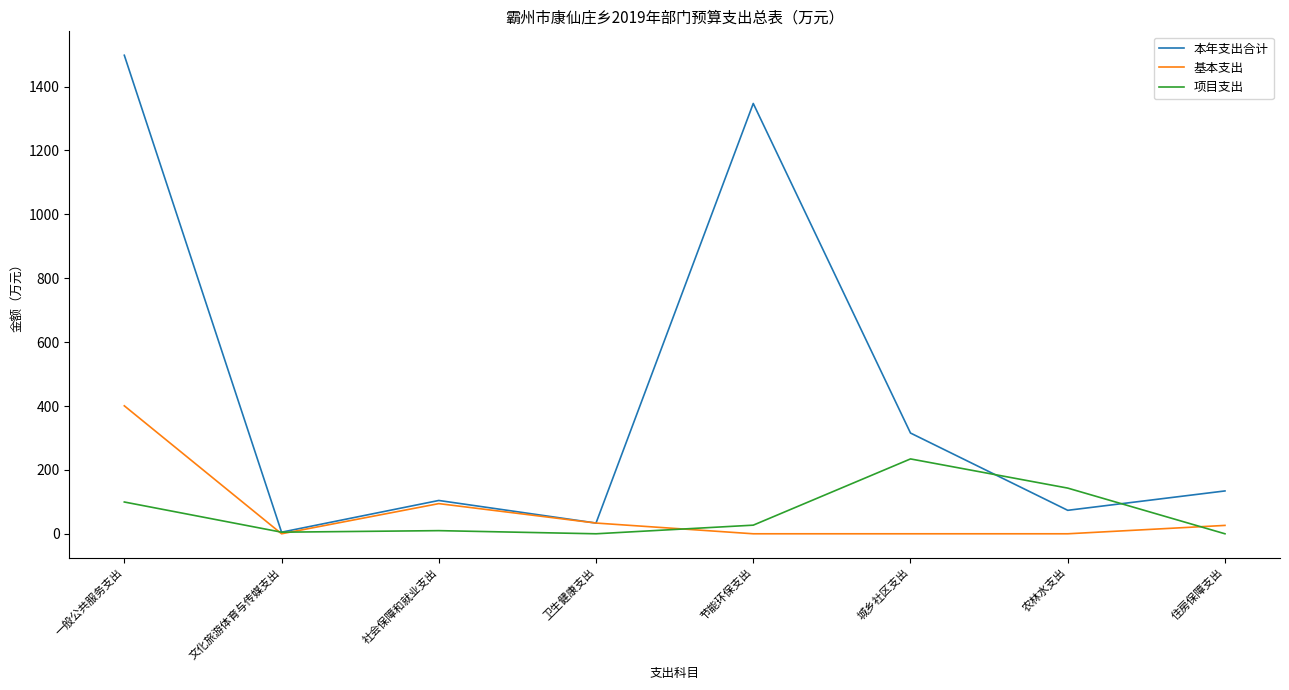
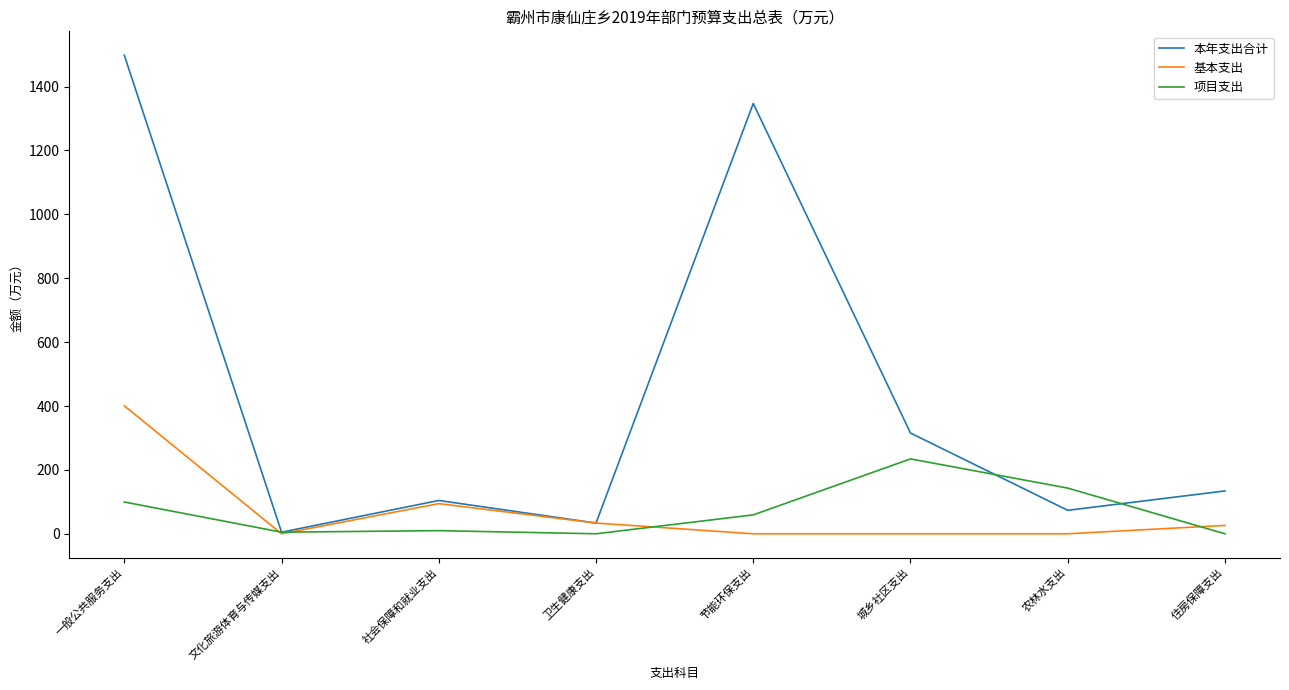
项目支出, 节能环保支出: 30 -> 60
